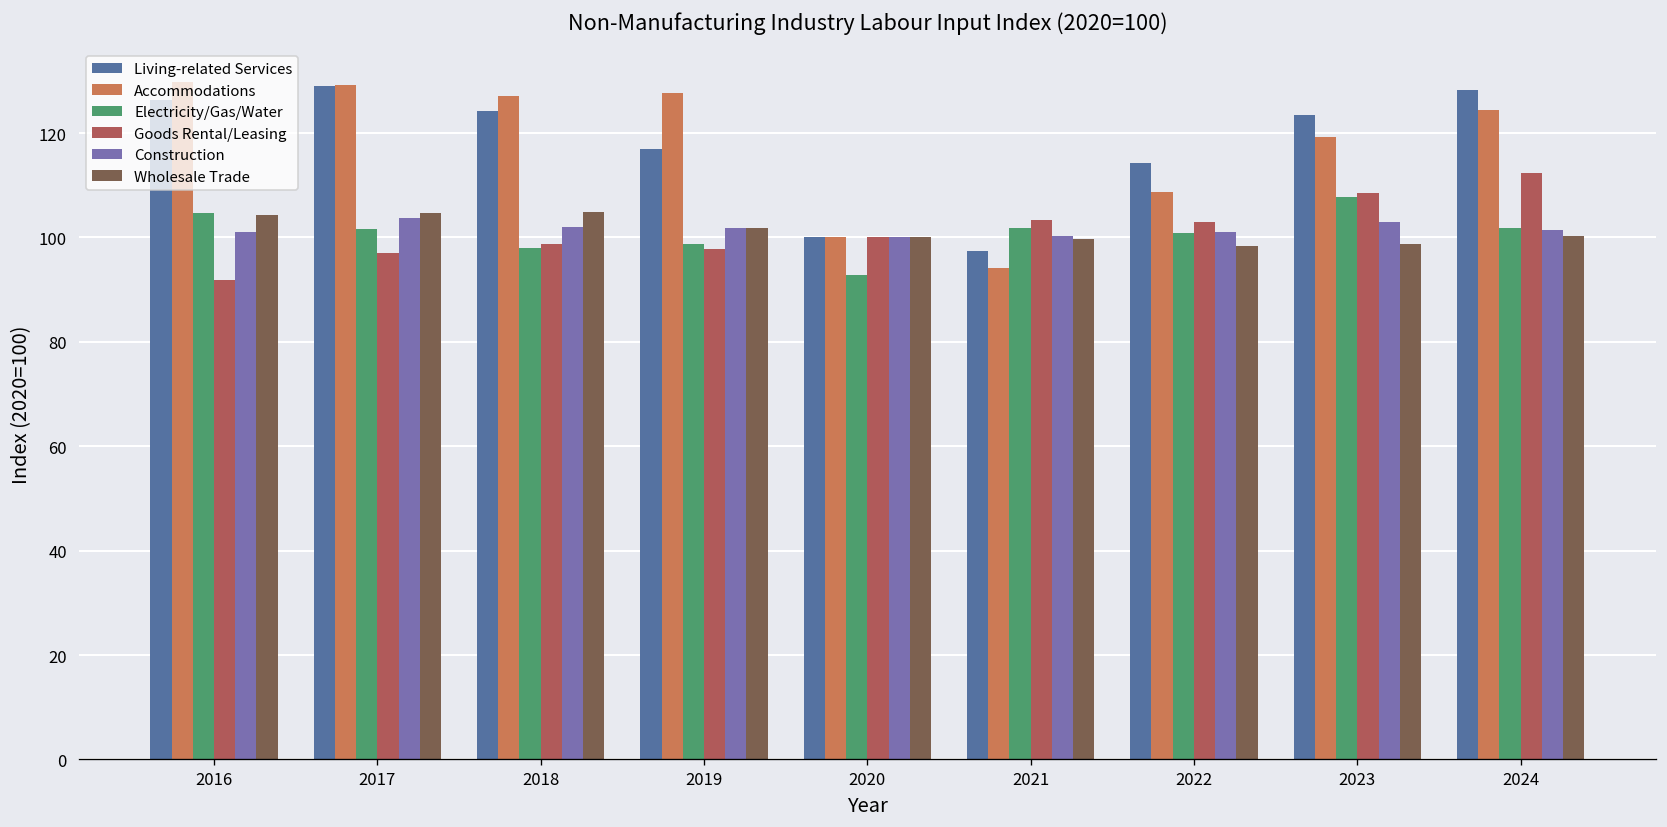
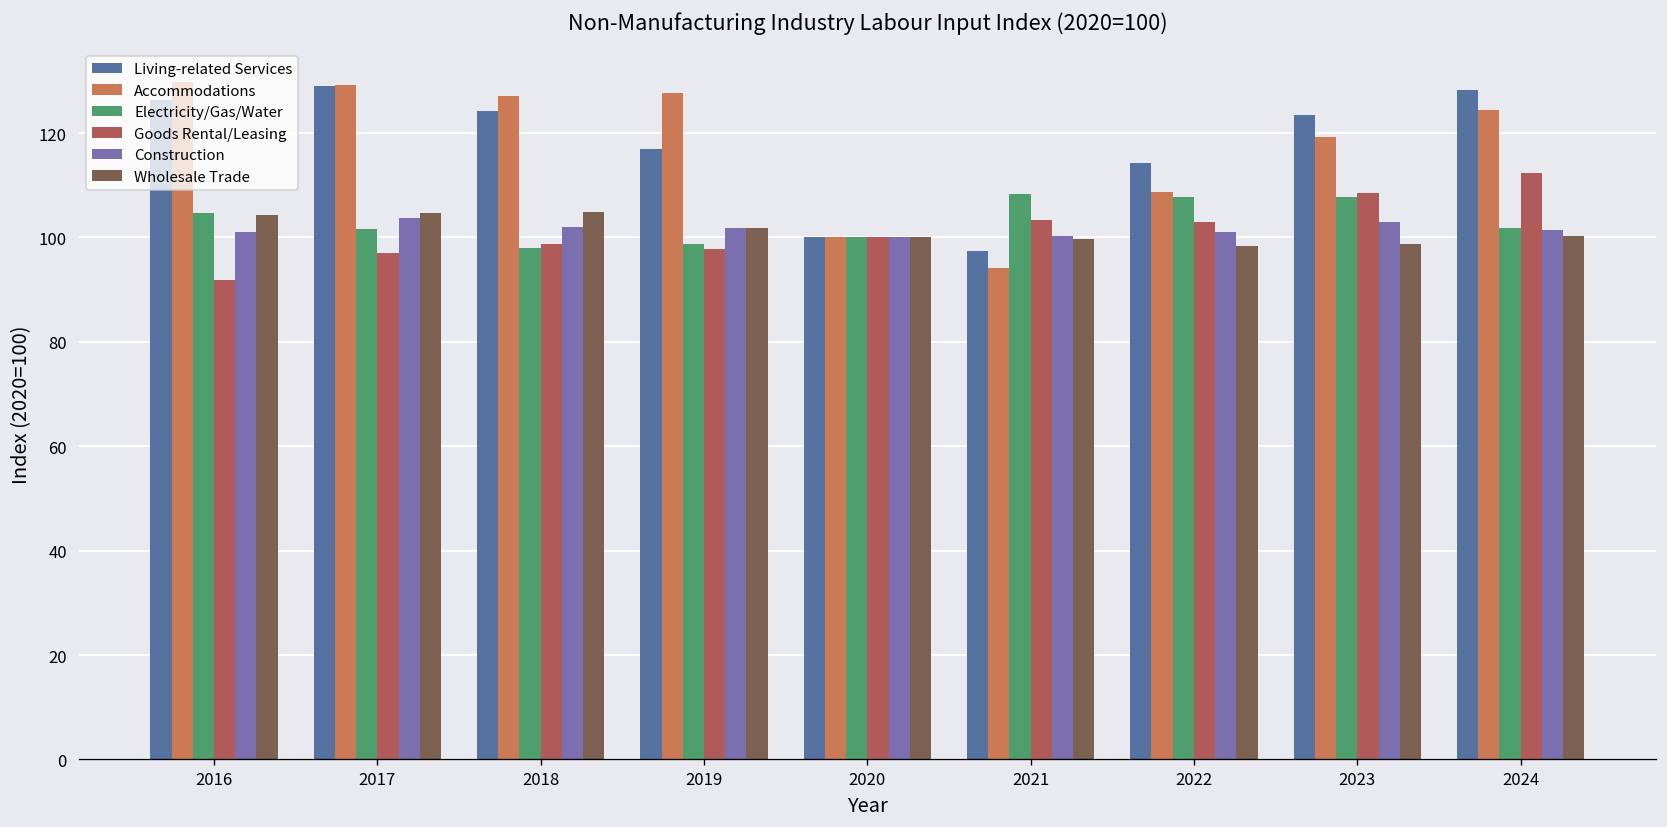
Electricity/Gas/Water, 2020: 93 -> 100
Electricity/Gas/Water, 2021: 102 -> 108
Electricity/Gas/Water, 2022: 101 -> 108
